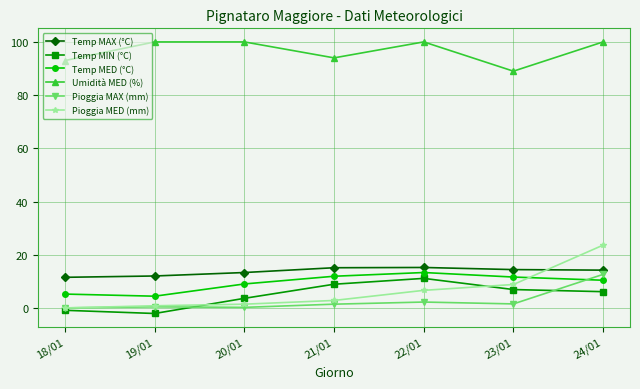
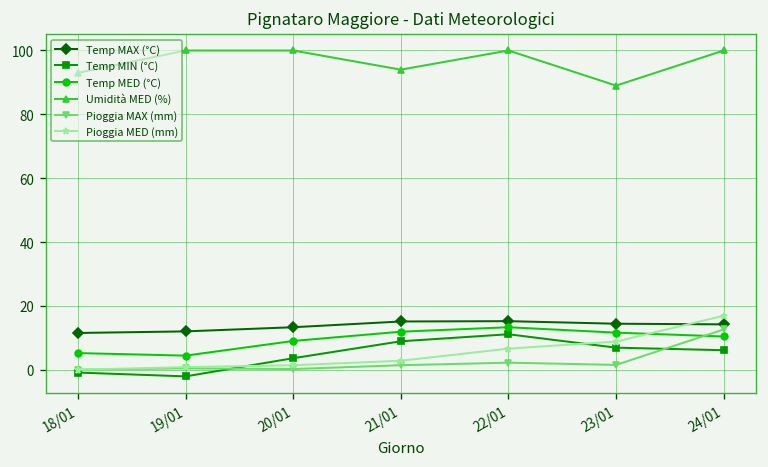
Pioggia MED (mm), 24/01: 24 -> 17
